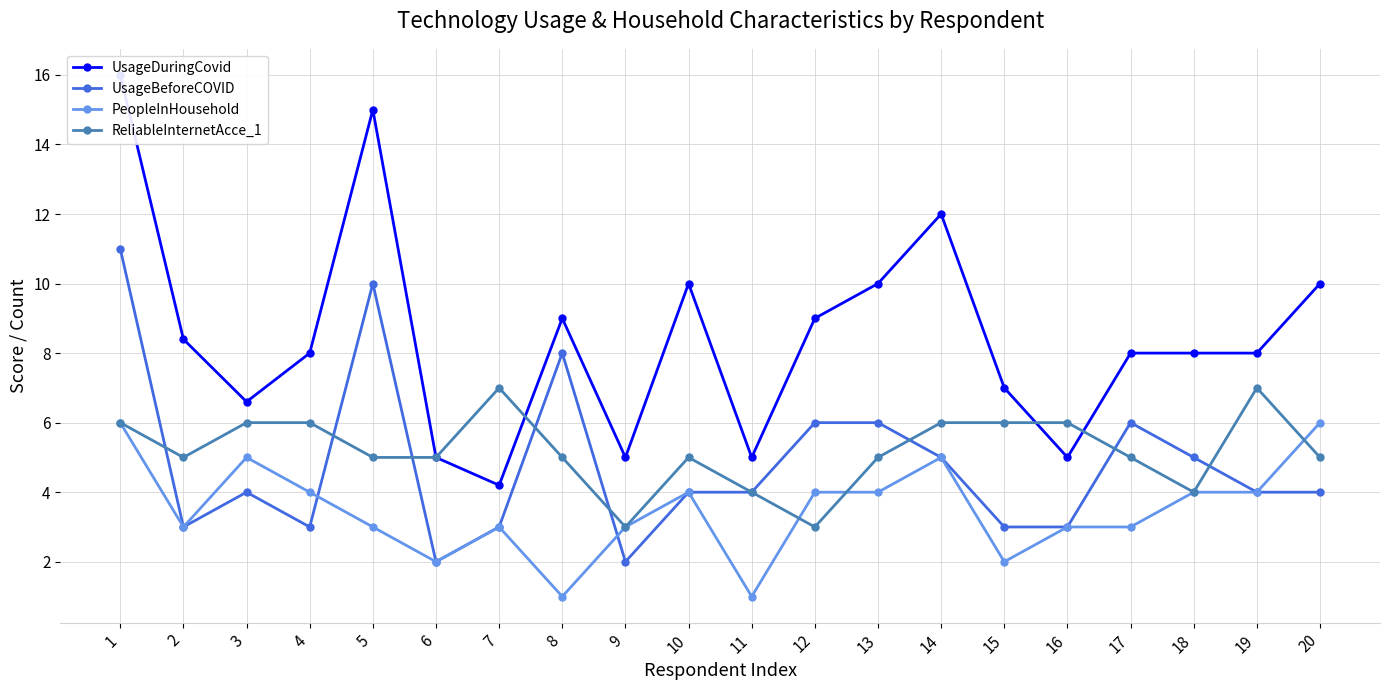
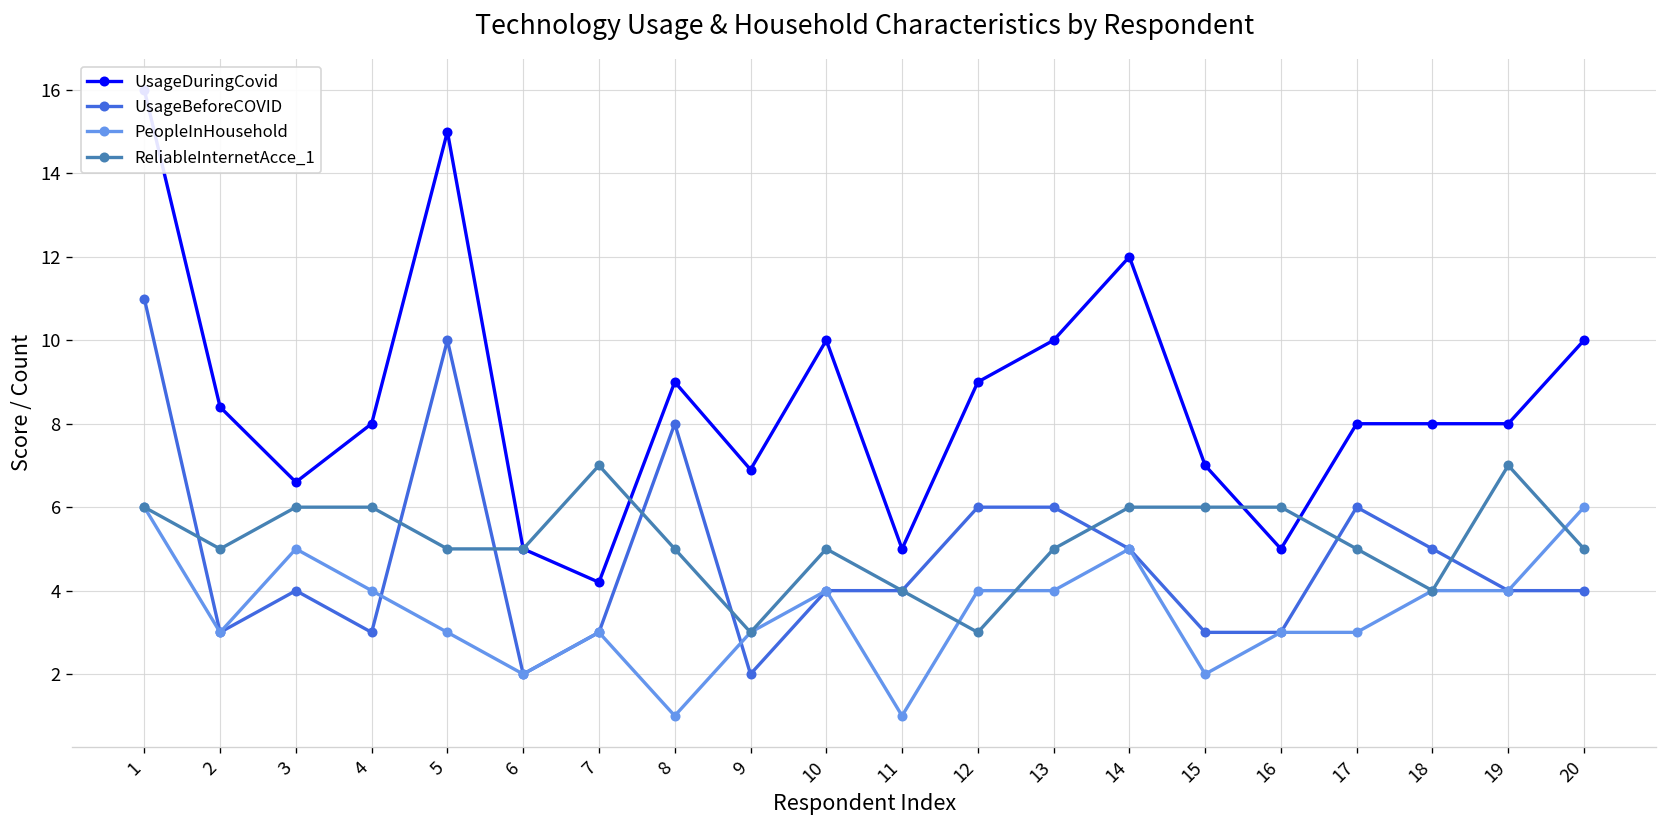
UsageDuringCovid, 9: 5.0 -> 6.9
